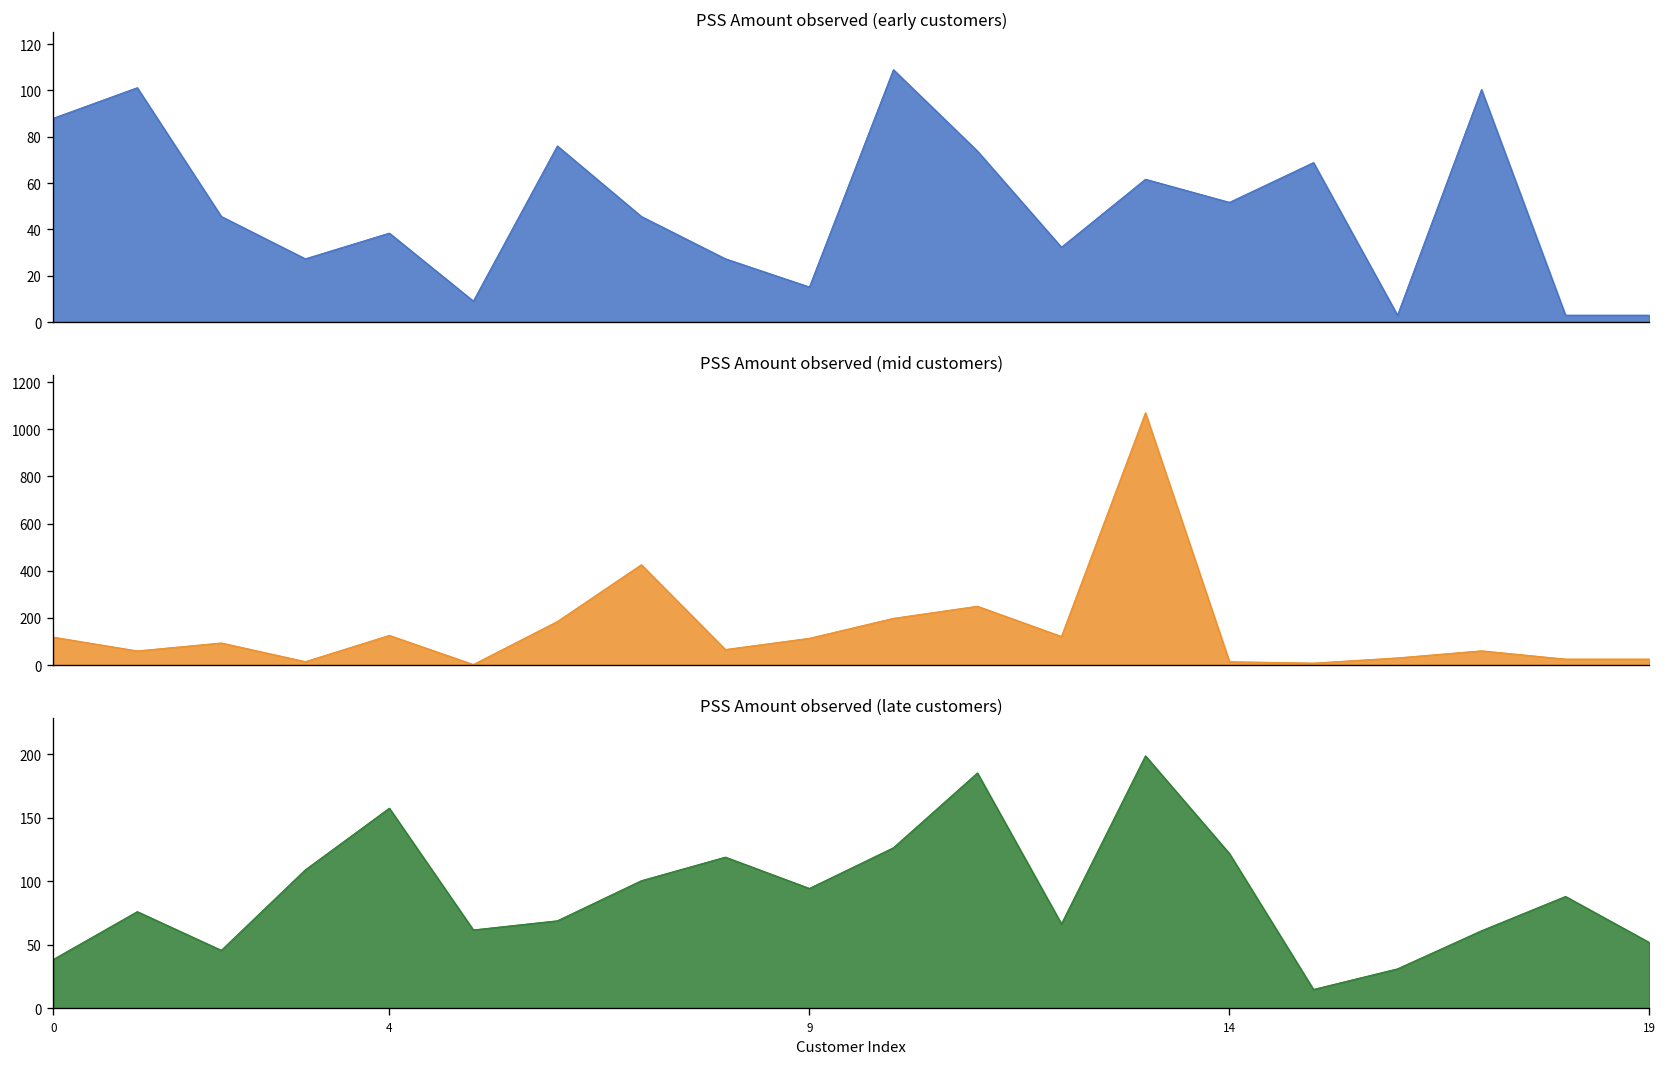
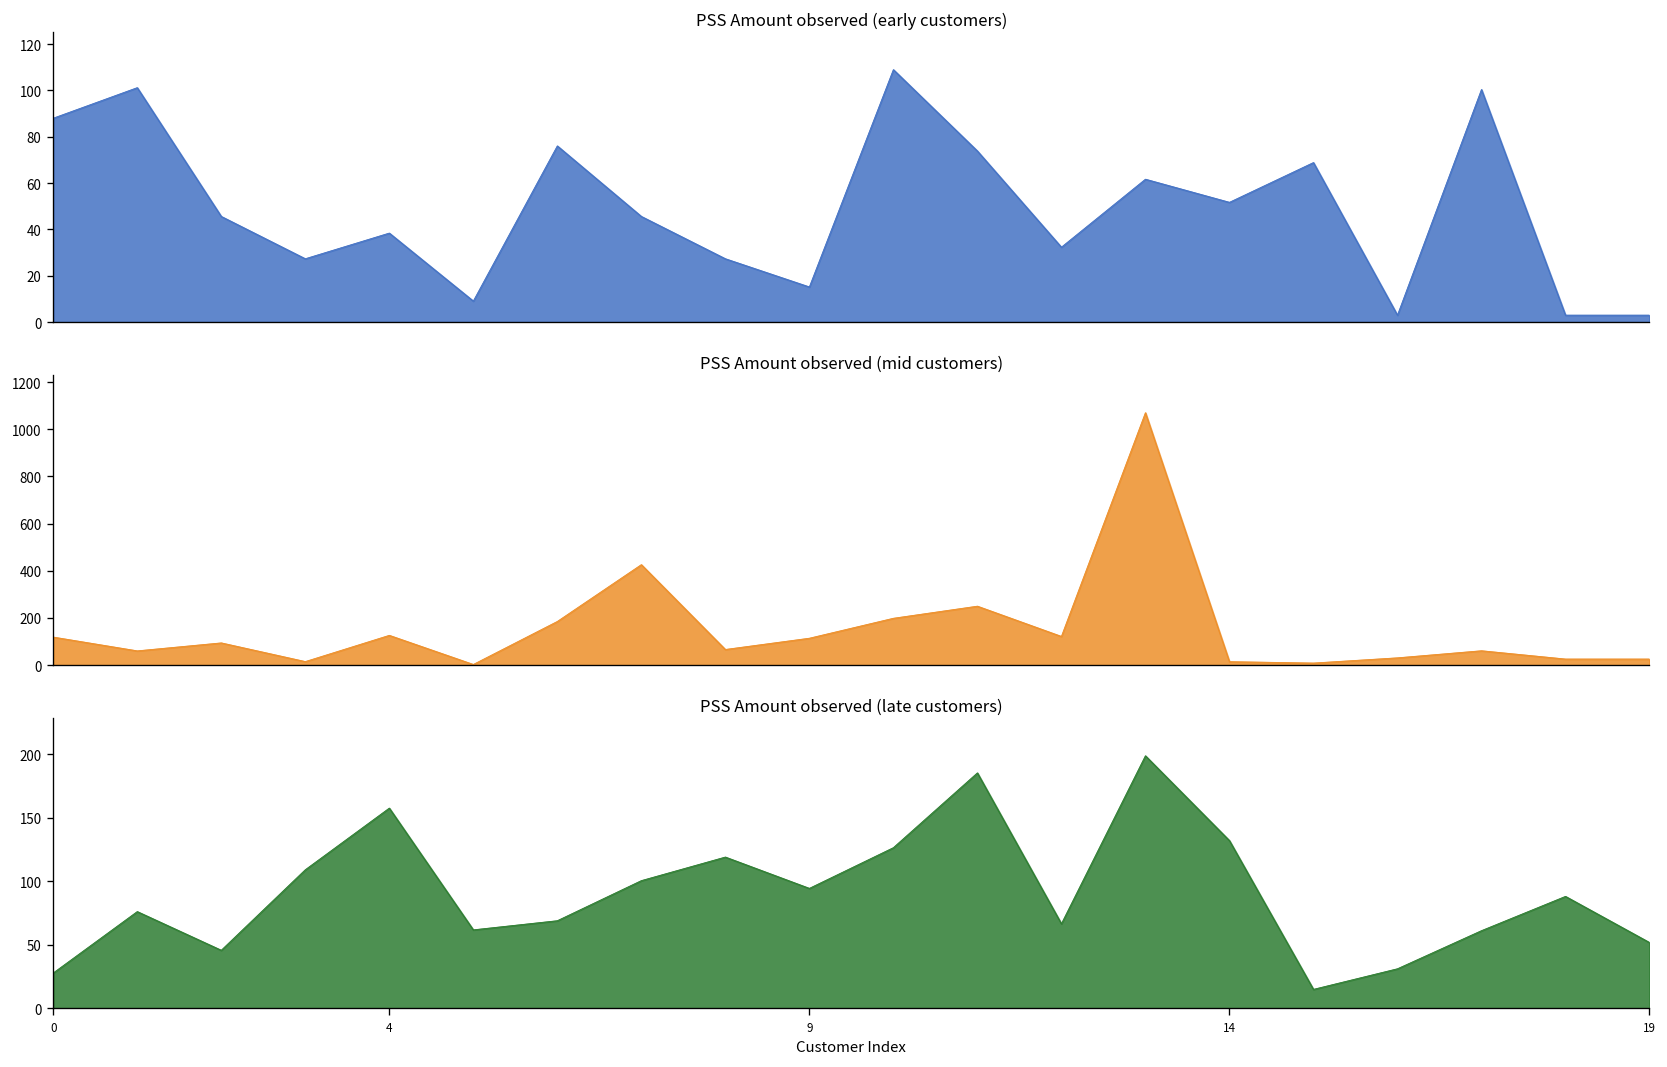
PSS Amount observed (late customers), 0: 38 -> 28
PSS Amount observed (late customers), 14: 122 -> 132
